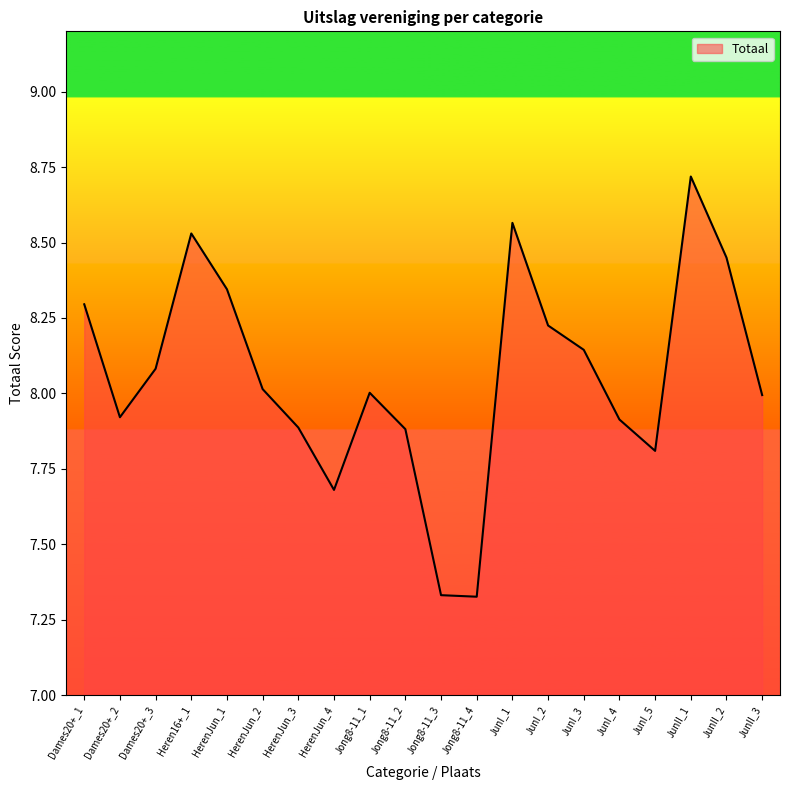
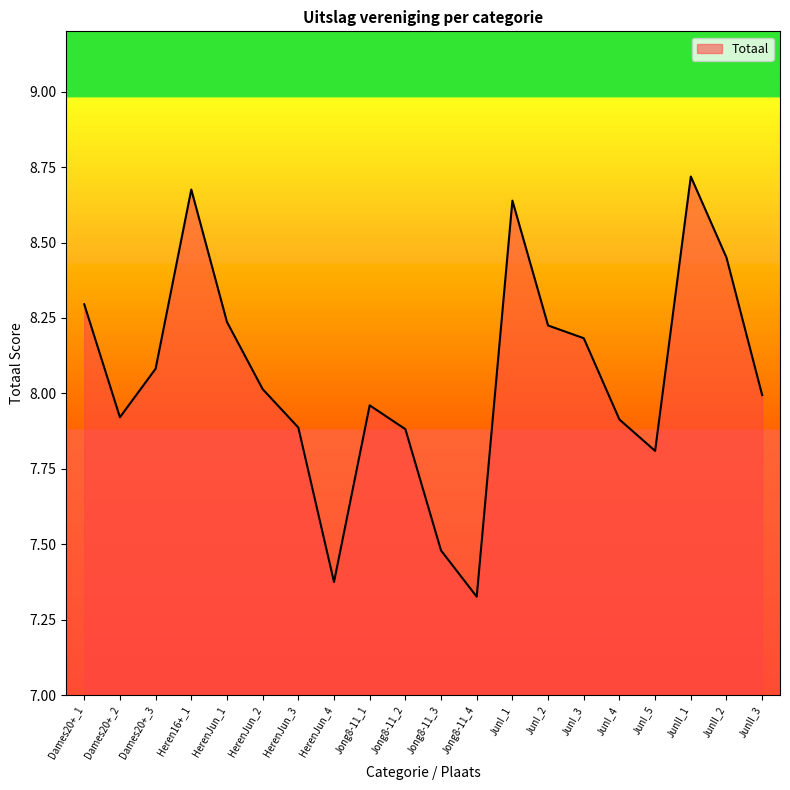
Heren16+_1: 8.53 -> 8.68
HerenJun_1: 8.35 -> 8.24
HerenJun_4: 7.68 -> 7.37
Jong8-11_1: 8.00 -> 7.96
Jong8-11_3: 7.33 -> 7.48
JunI_1: 8.57 -> 8.64
JunI_3: 8.14 -> 8.18
